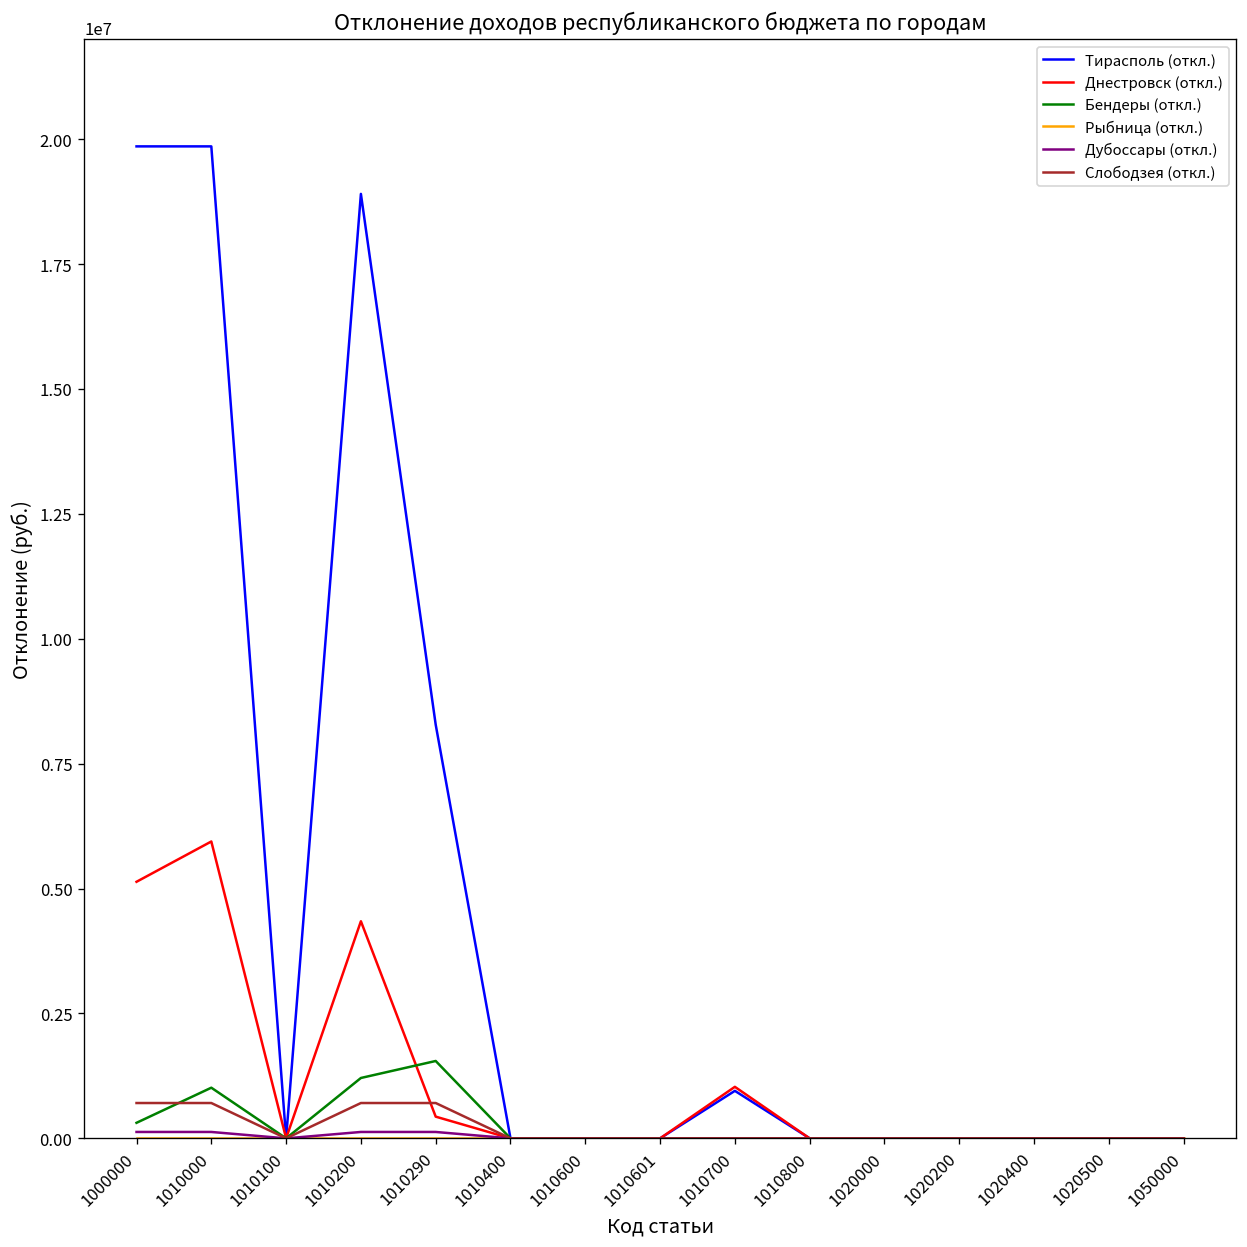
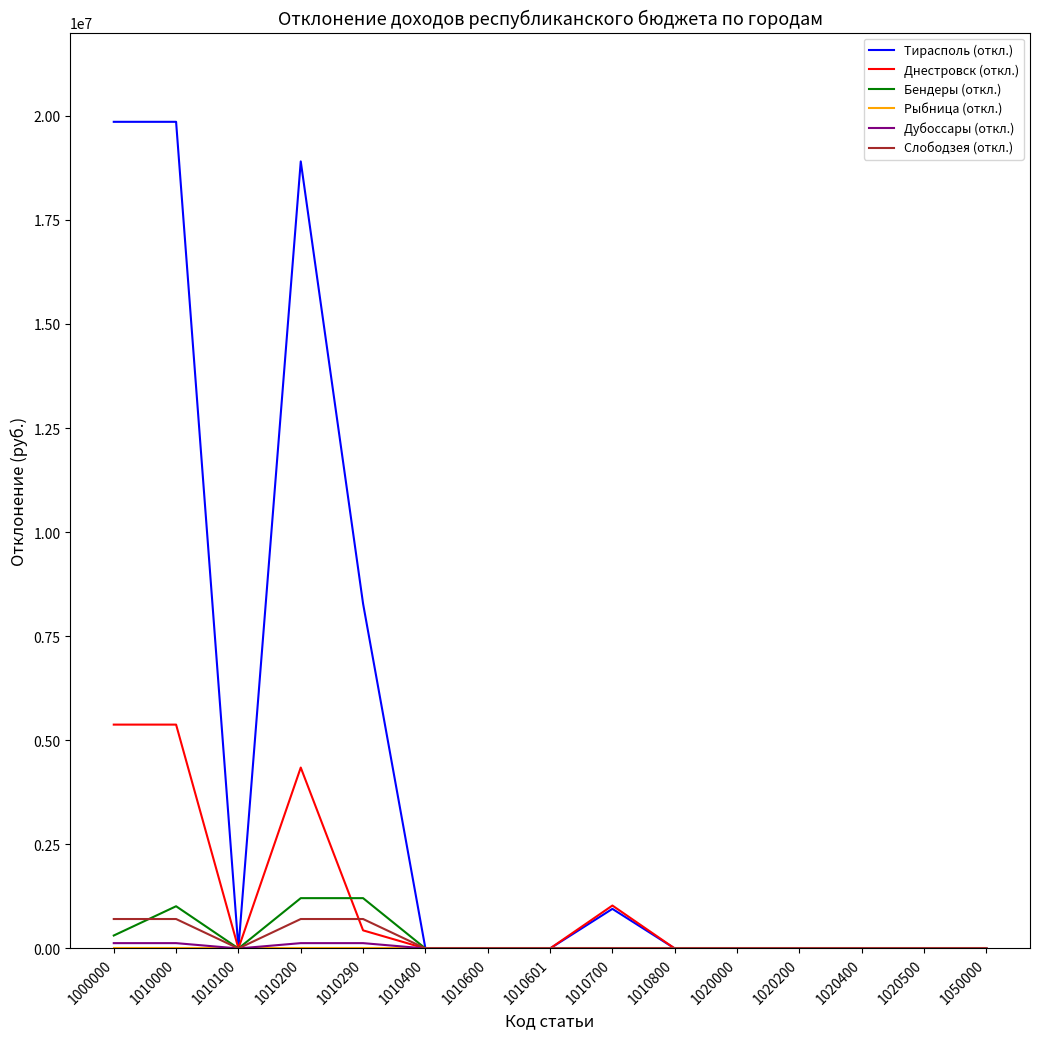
Днестровск (откл.), 1000000: 5100000 -> 5400000
Днестровск (откл.), 1010000: 5900000 -> 5400000
Бендеры (откл.), 1010290: 1500000 -> 1200000
